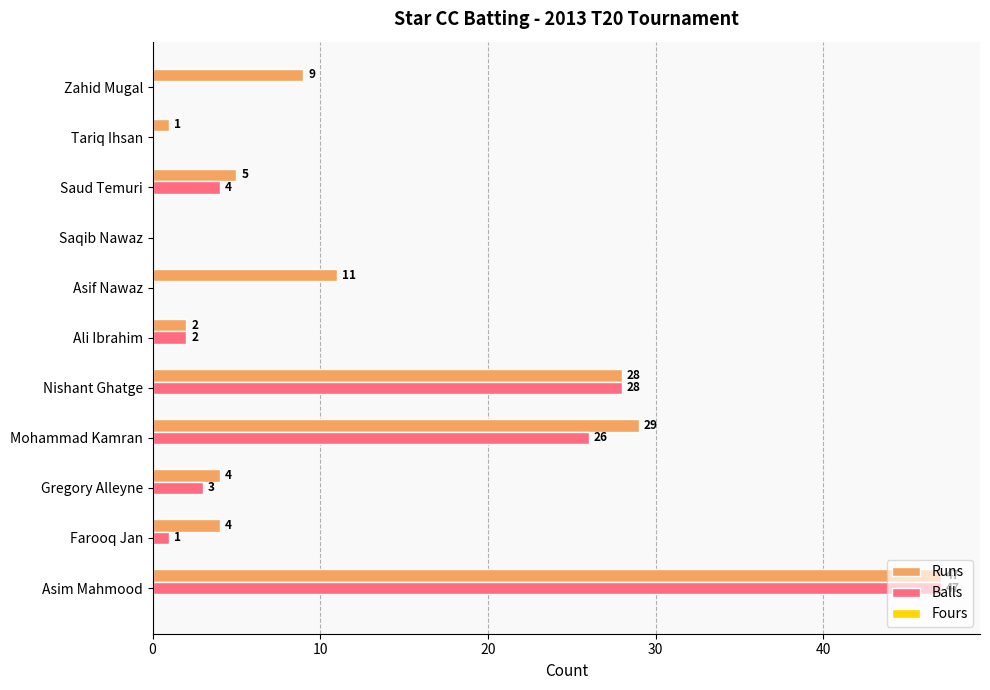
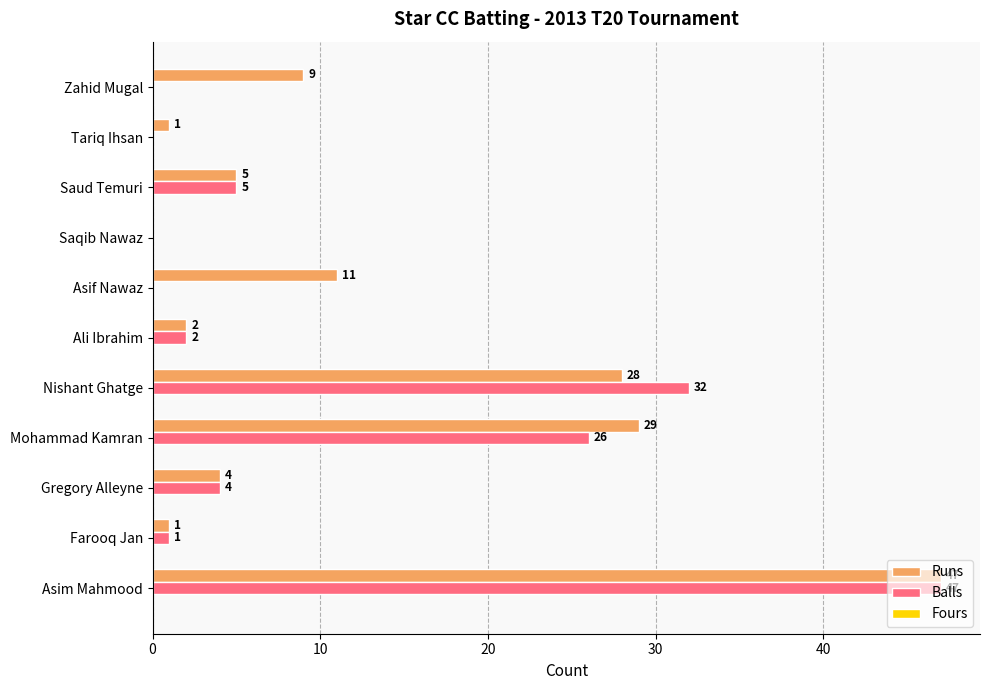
Balls, Saud Temuri: 4 -> 5
Balls, Nishant Ghatge: 28 -> 32
Balls, Gregory Alleyne: 3 -> 4
Runs, Farooq Jan: 4 -> 1
